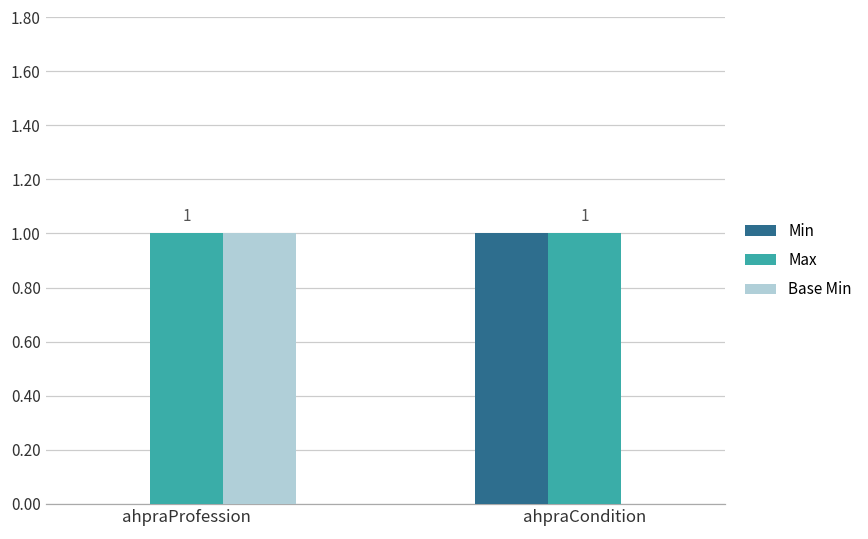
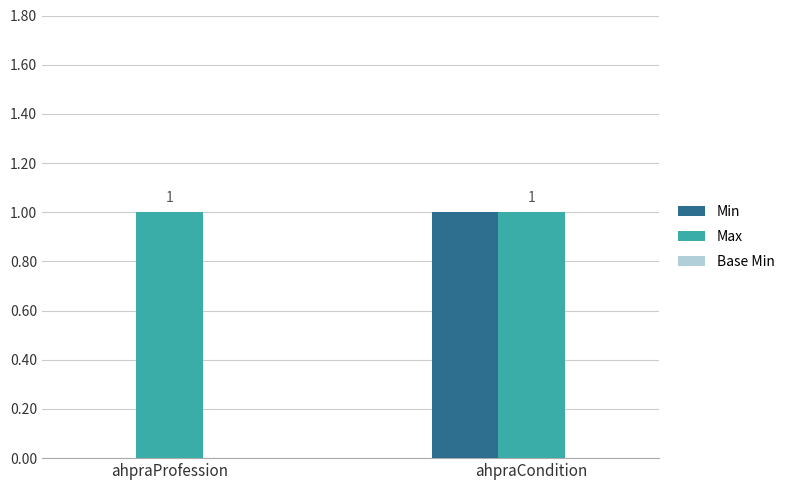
Base Min, ahpraProfession: 1 -> 0
